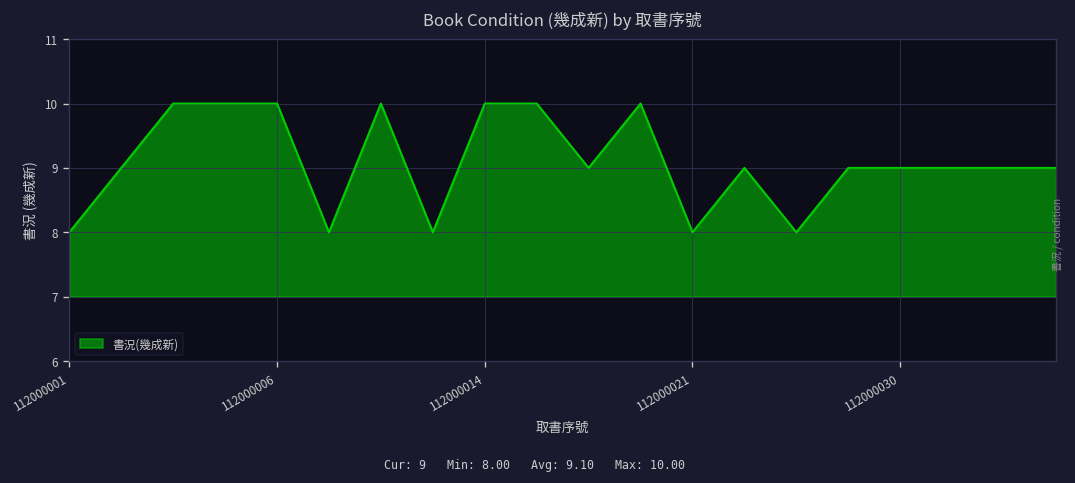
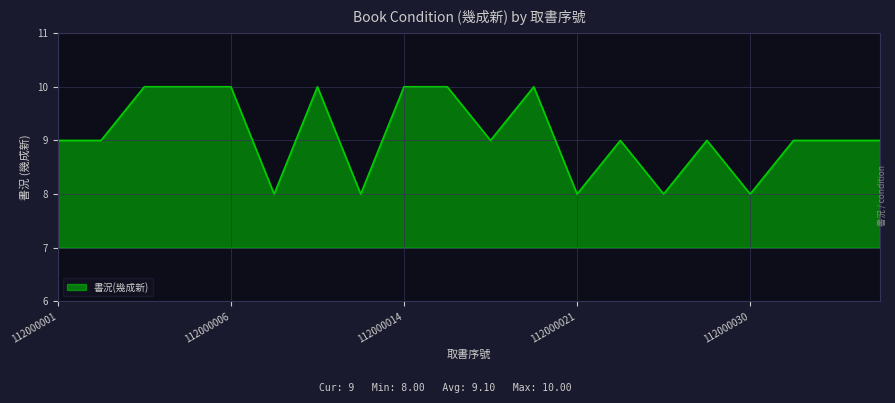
112000001: 8 -> 9
112000030: 9 -> 8
